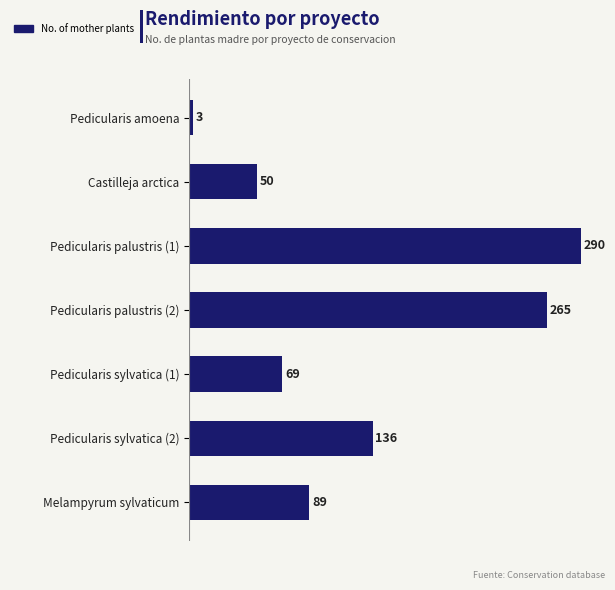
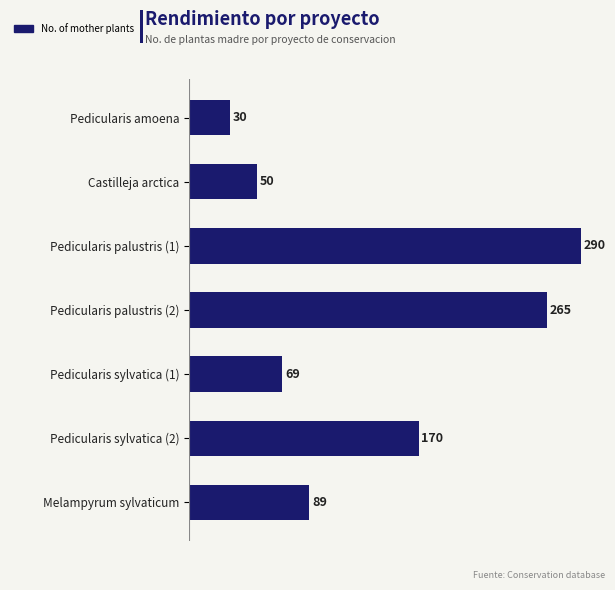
Pedicularis amoena: 3 -> 30
Pedicularis sylvatica (2): 136 -> 170
